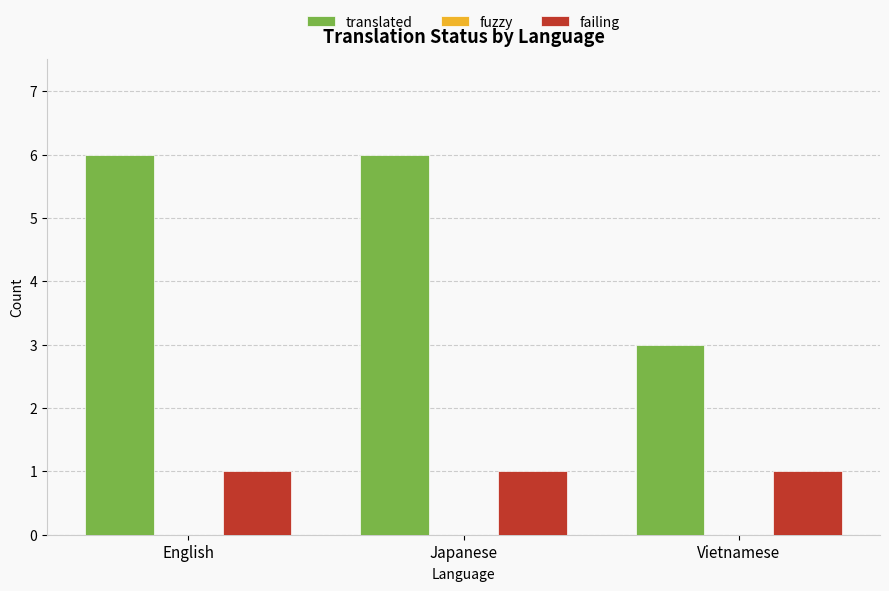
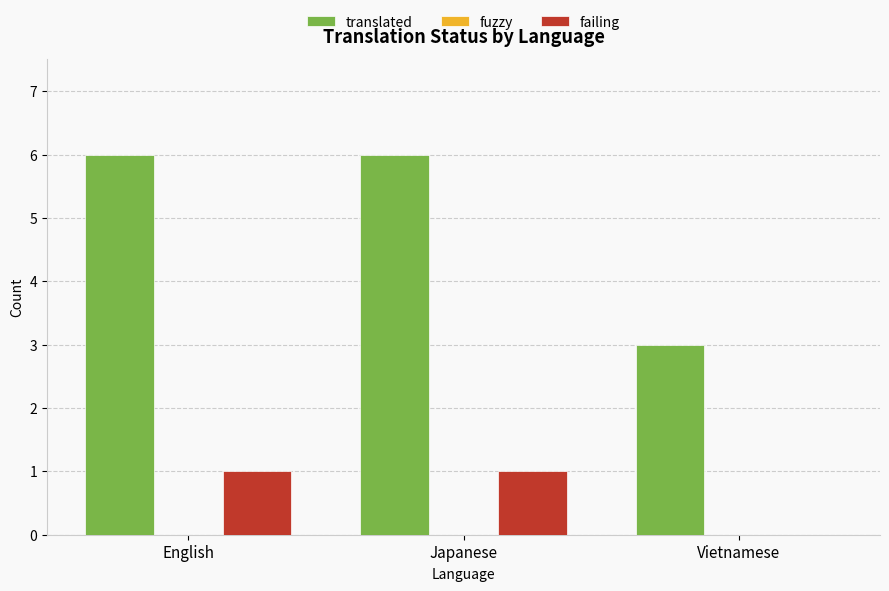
failing, Vietnamese: 1 -> 0
